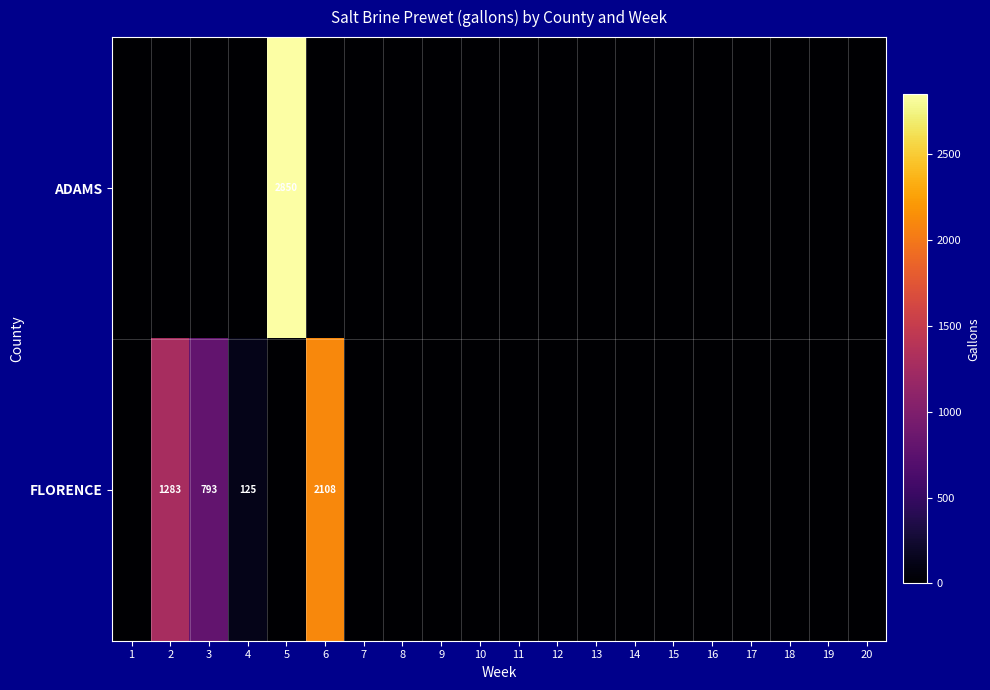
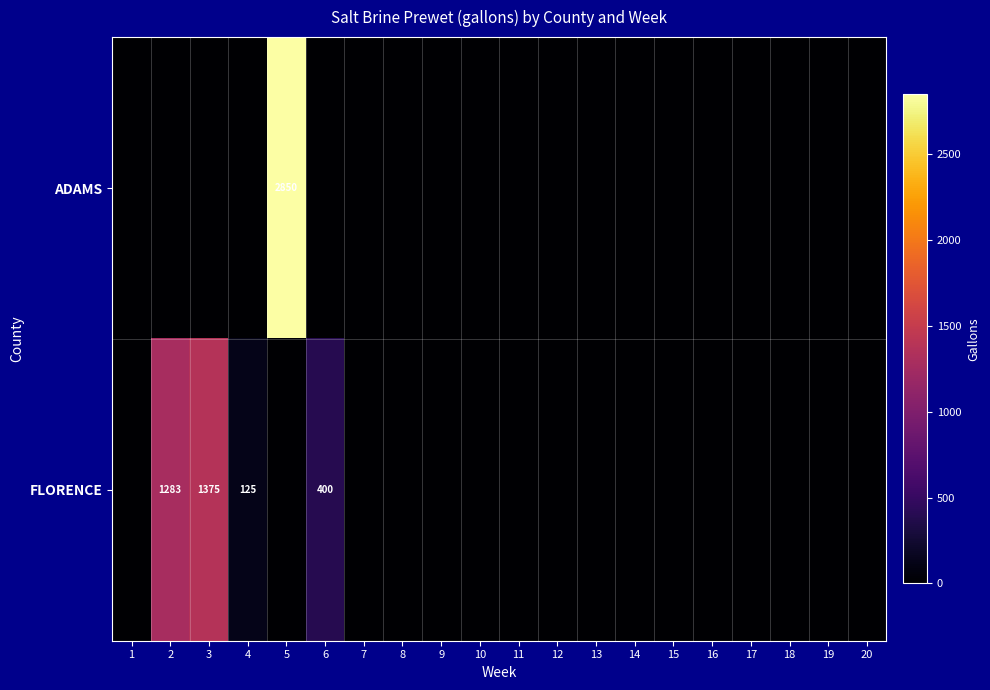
FLORENCE, 3: 793 -> 1375
FLORENCE, 6: 2108 -> 400
